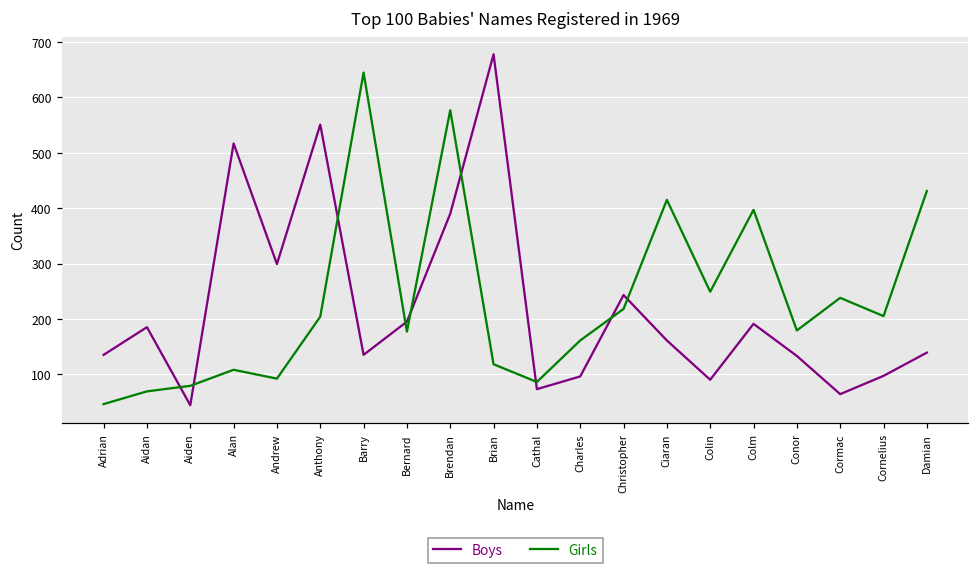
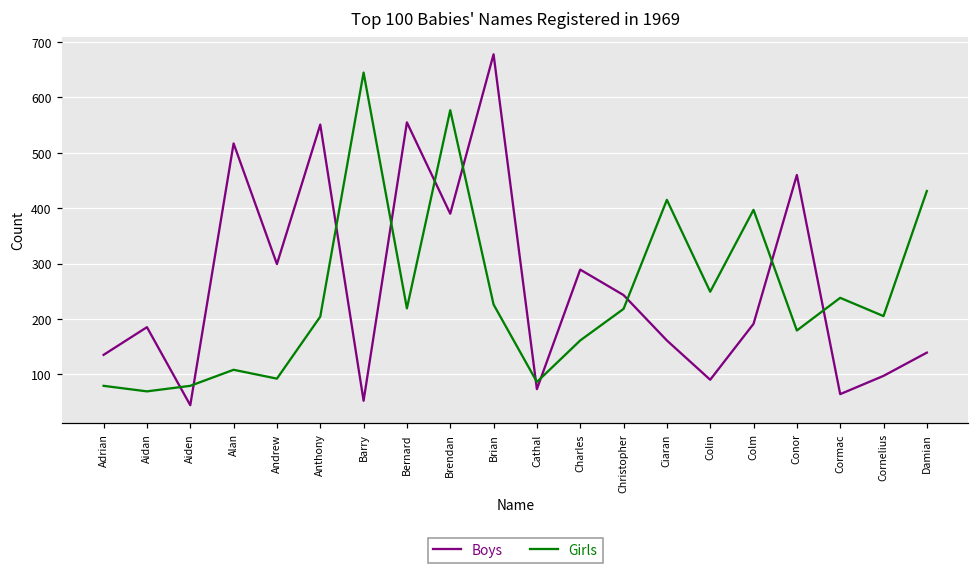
Girls, Adrian: 50 -> 80
Boys, Barry: 140 -> 50
Boys, Bernard: 200 -> 560
Girls, Bernard: 180 -> 220
Girls, Brian: 120 -> 230
Boys, Charles: 100 -> 290
Boys, Conor: 130 -> 460
